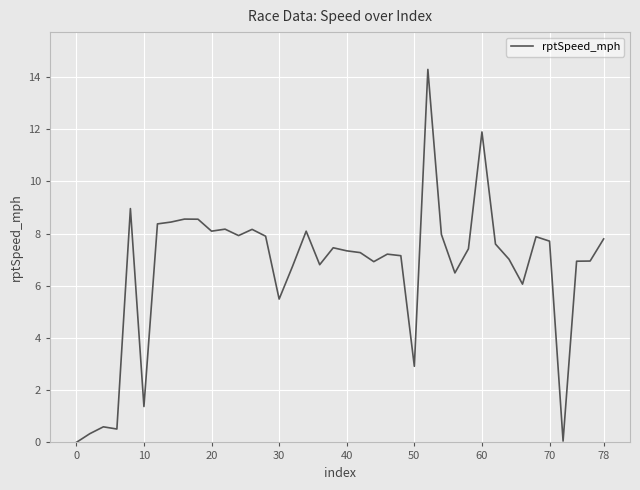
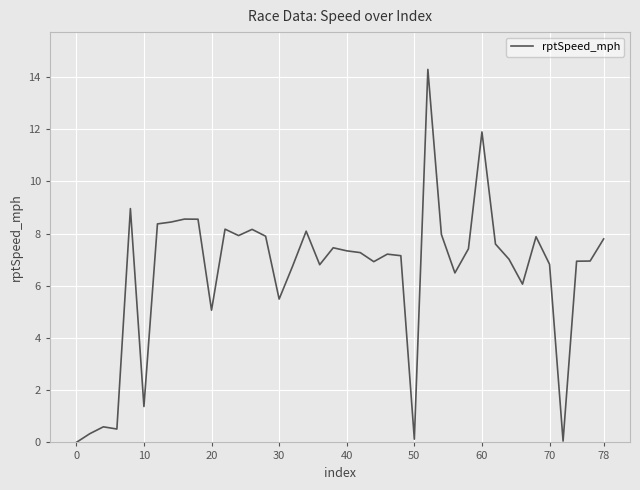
20: 8.1 -> 5.1
50: 2.9 -> 0.1
70: 7.7 -> 6.8
